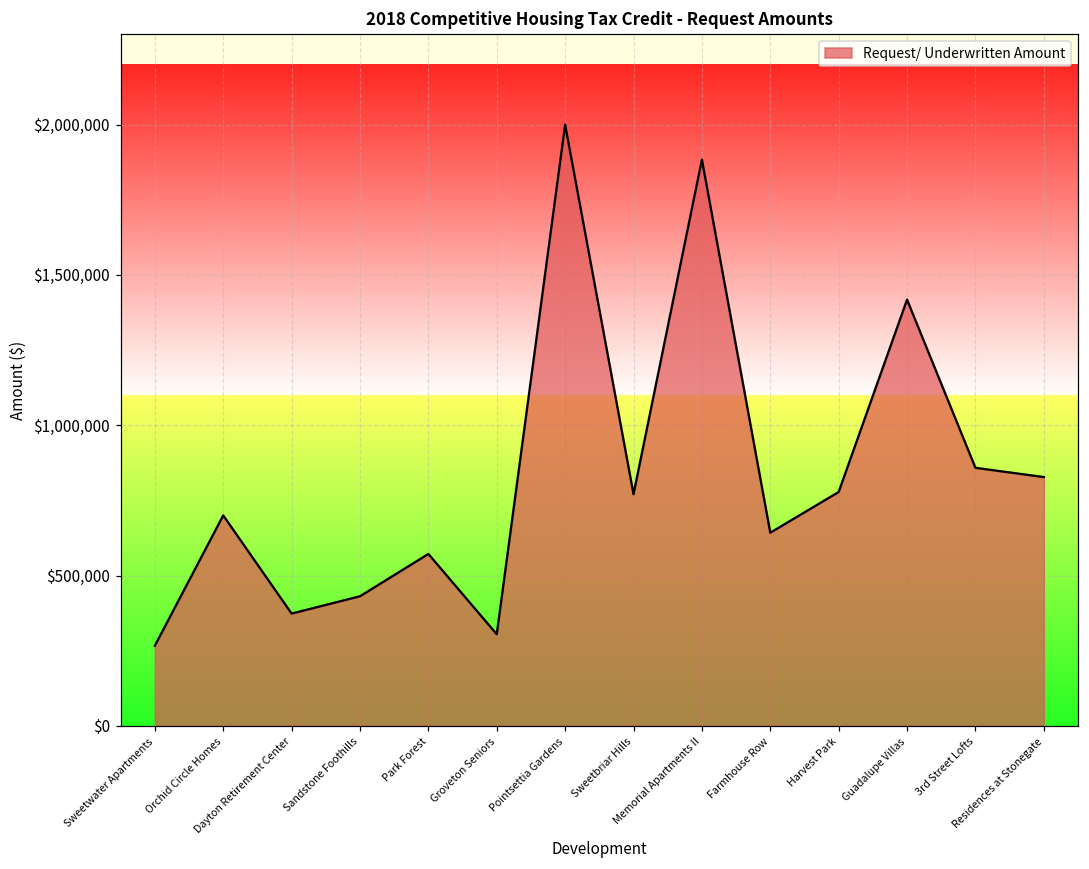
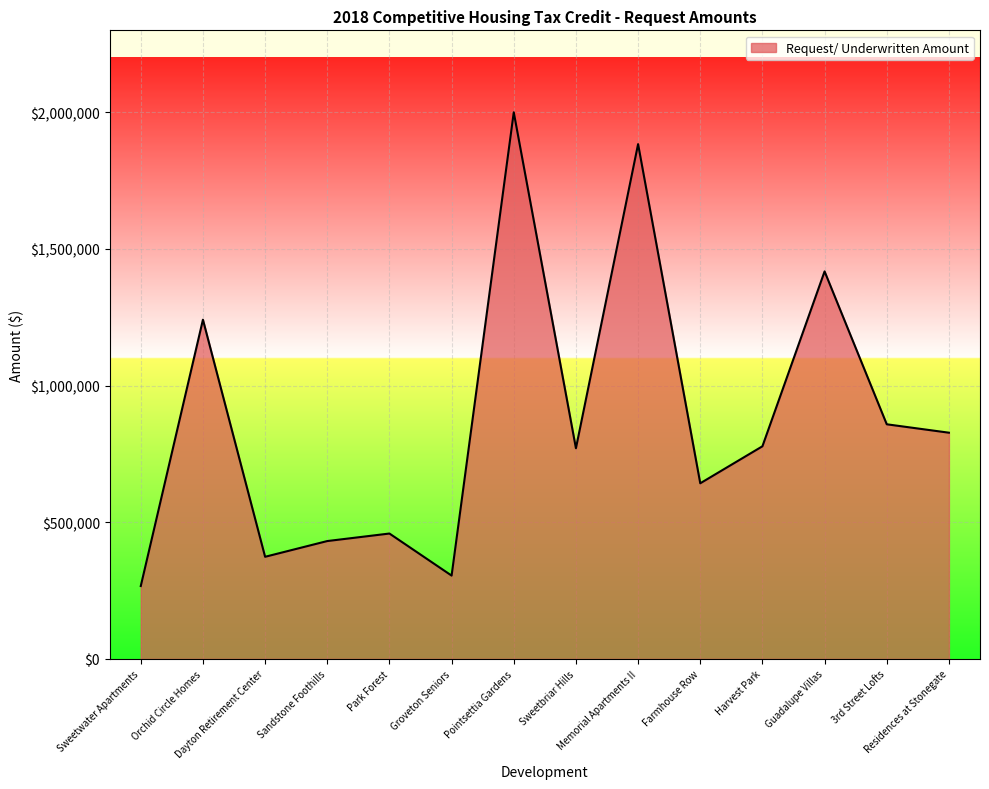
Orchid Circle Homes: $700,000 -> $1,240,000
Park Forest: $570,000 -> $460,000
